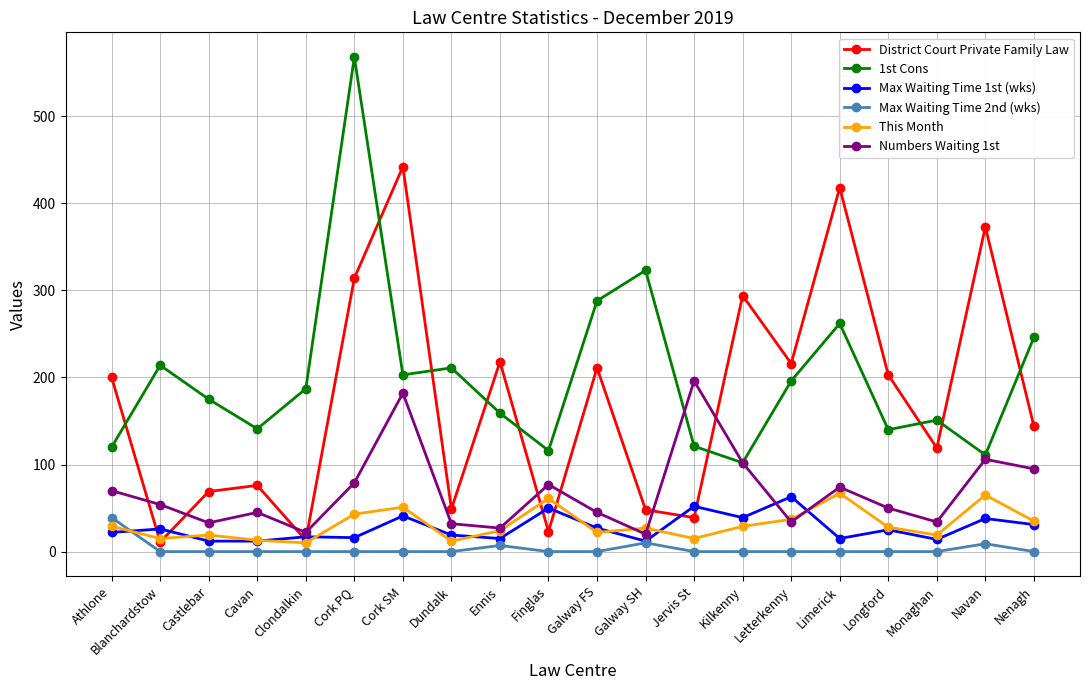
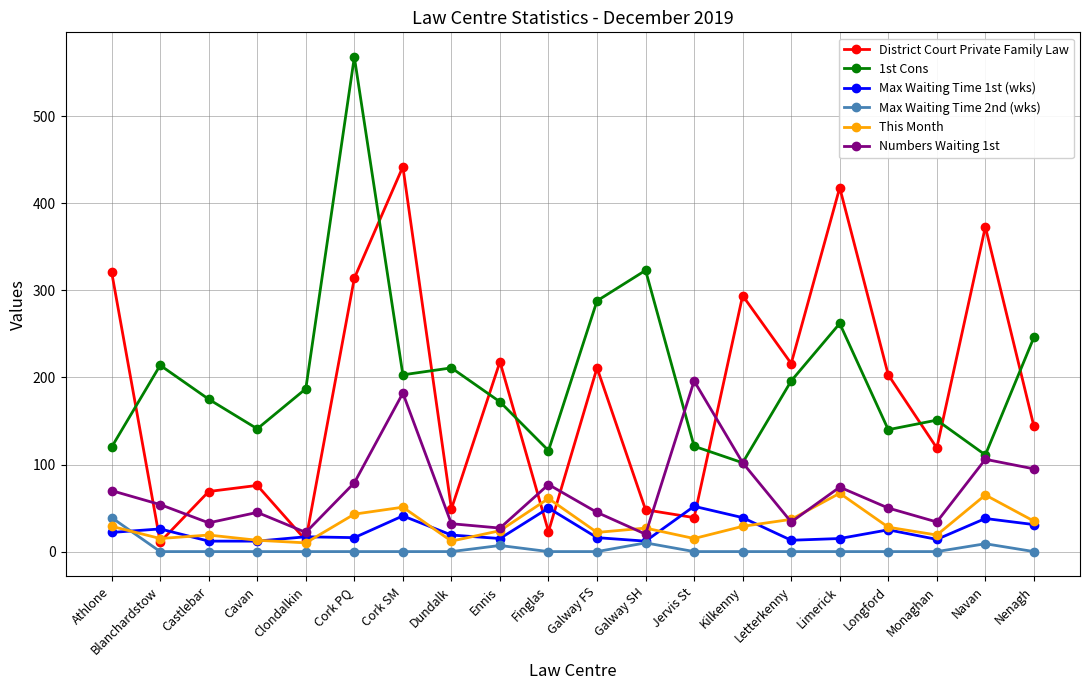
District Court Private Family Law, Athlone: 200 -> 320
1st Cons, Ennis: 160 -> 170
Max Waiting Time 1st (wks), Galway FS: 30 -> 20
Max Waiting Time 1st (wks), Letterkenny: 60 -> 10
